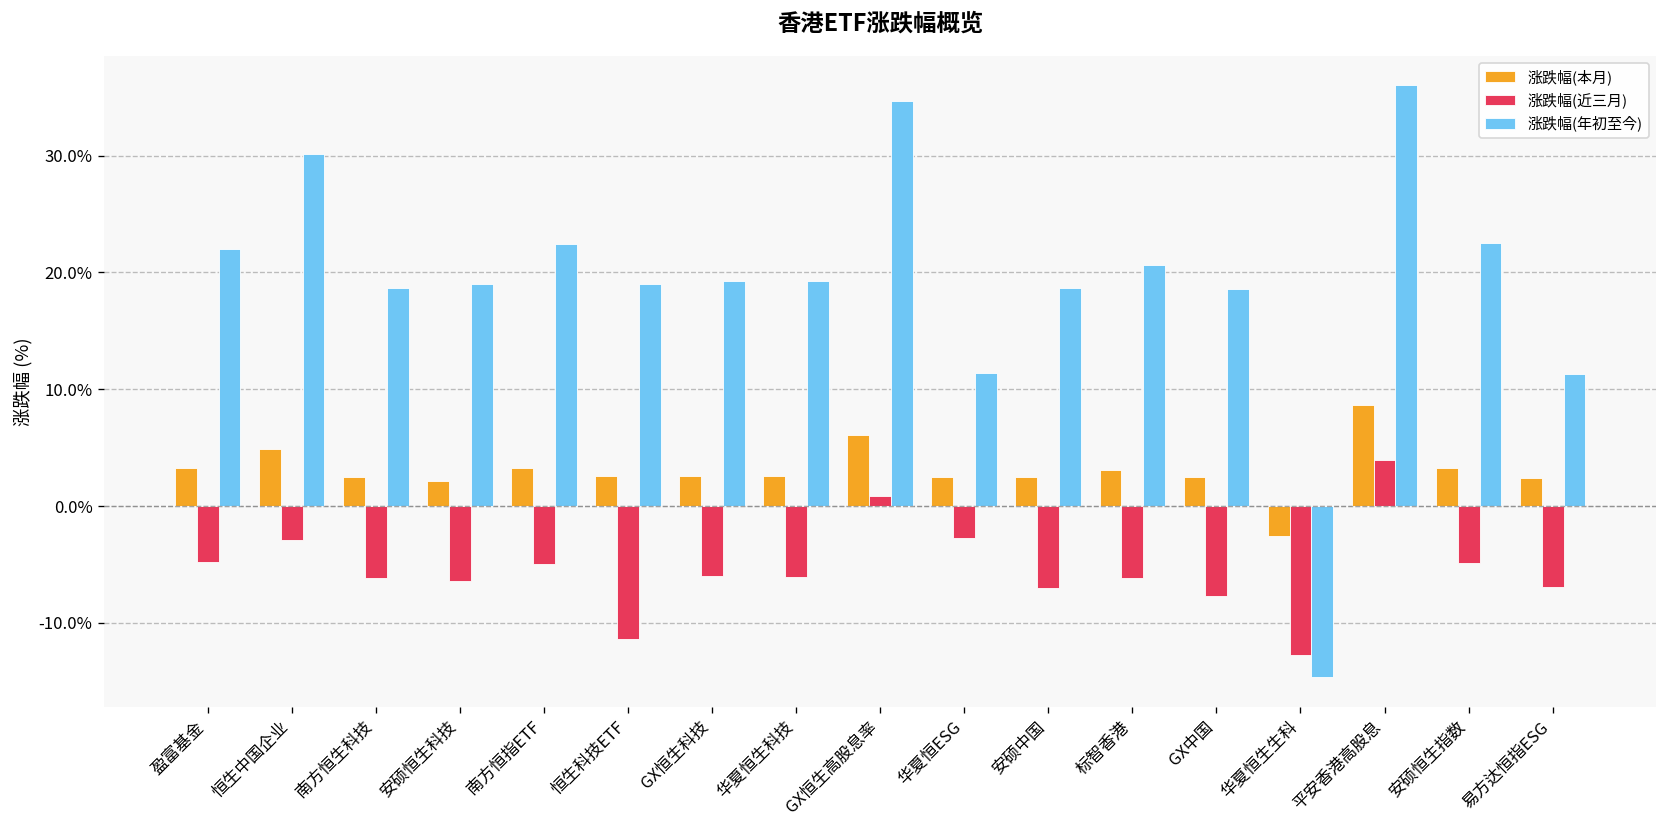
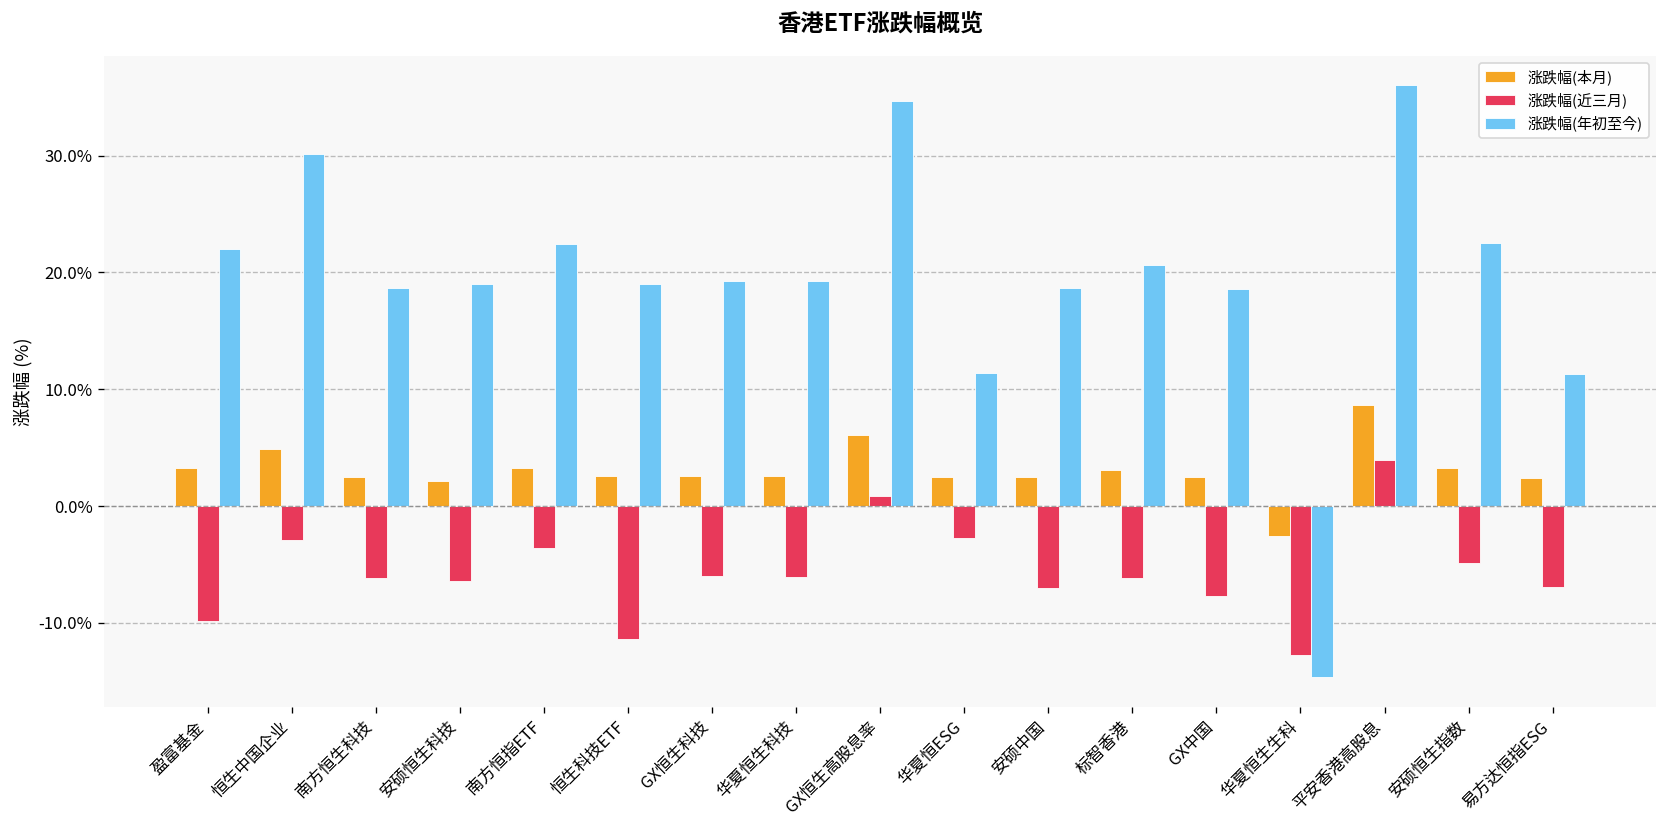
涨跌幅(近三月), 盈富基金: -5% -> -10%
涨跌幅(近三月), 南方恒指ETF: -5% -> -4%
